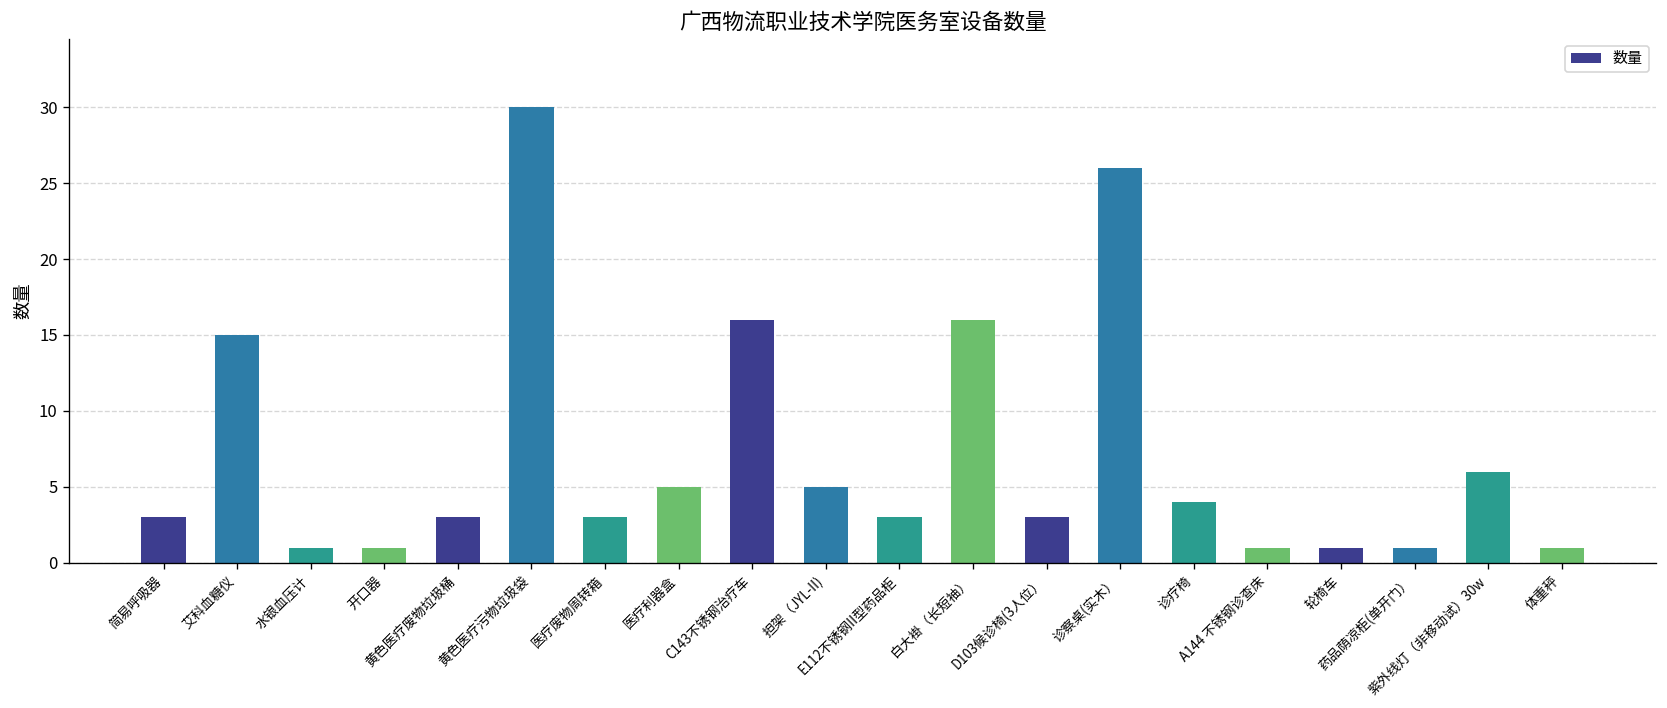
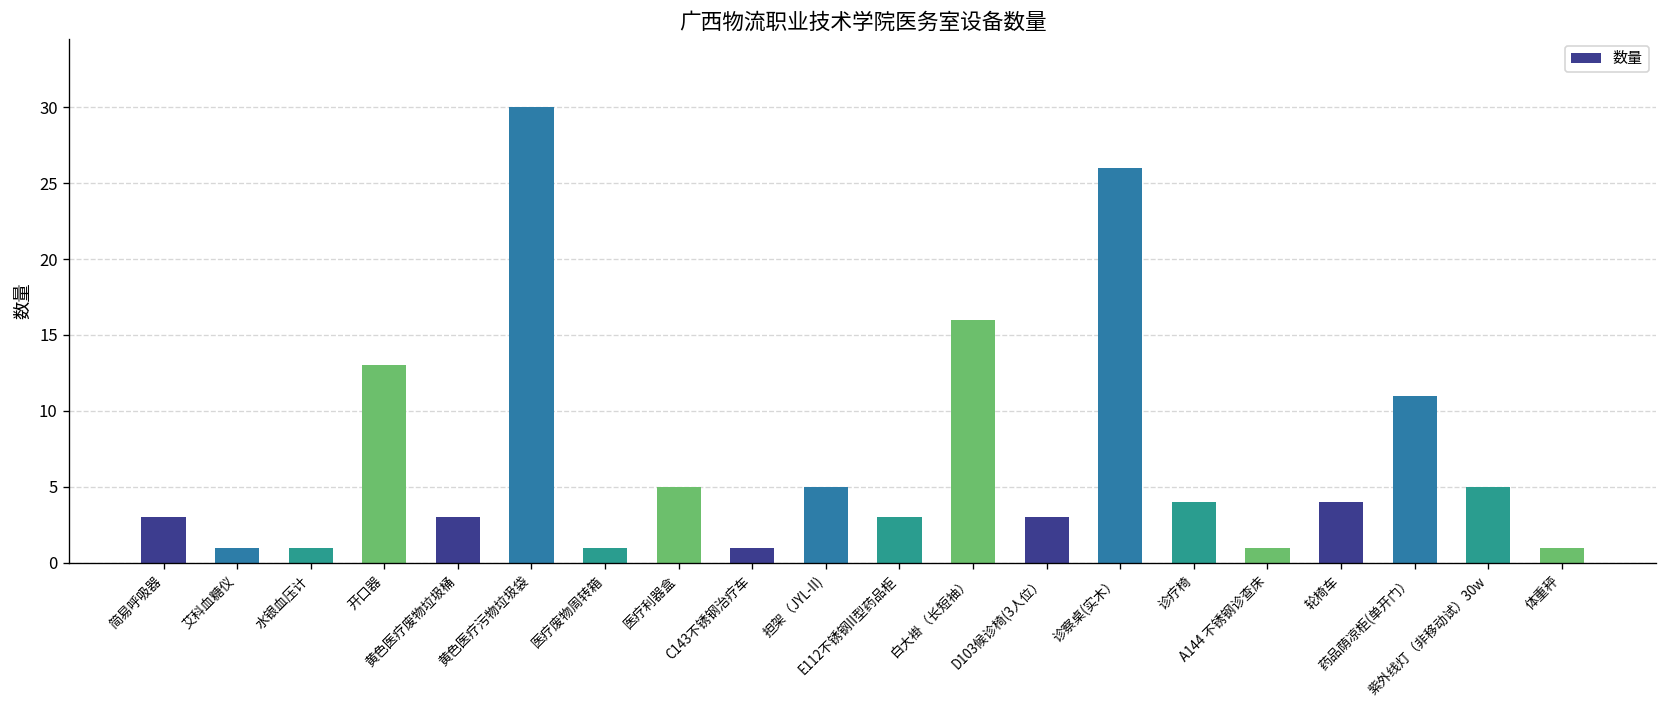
艾科血糖仪: 15 -> 1
开口器: 1 -> 13
医疗废物周转箱: 3 -> 1
C143不锈钢治疗车: 16 -> 1
轮椅车: 1 -> 4
药品荫凉柜(单开门）: 1 -> 11
紫外线灯（非移动试）30w: 6 -> 5
